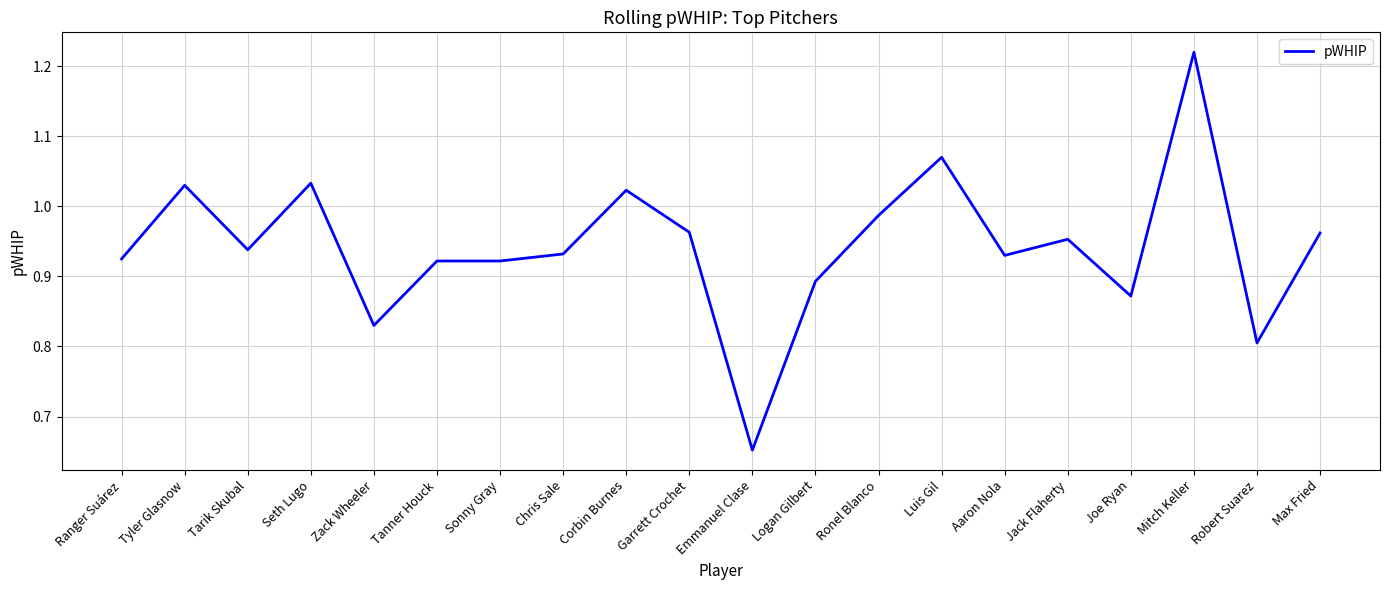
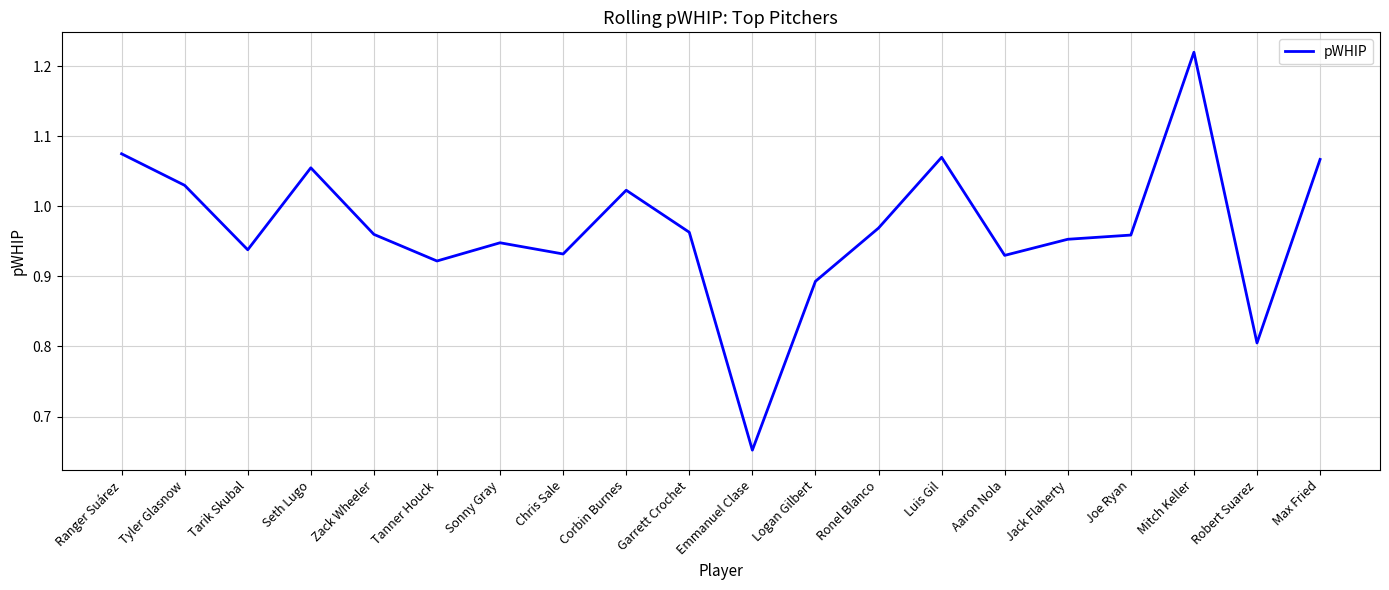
Ranger Suárez: 0.93 -> 1.08
Seth Lugo: 1.03 -> 1.06
Zack Wheeler: 0.83 -> 0.96
Sonny Gray: 0.92 -> 0.95
Ronel Blanco: 0.99 -> 0.97
Joe Ryan: 0.87 -> 0.96
Max Fried: 0.96 -> 1.07
